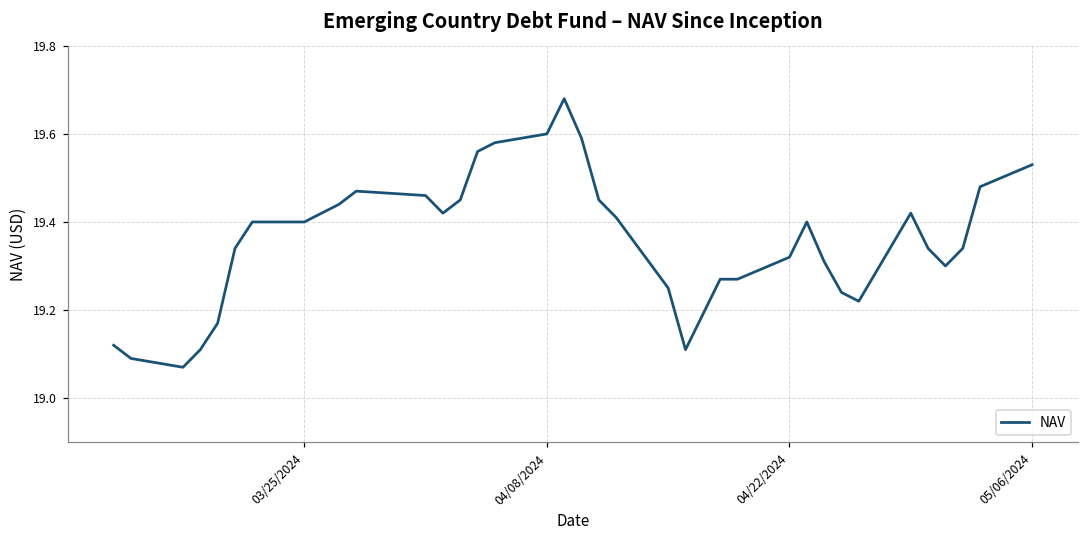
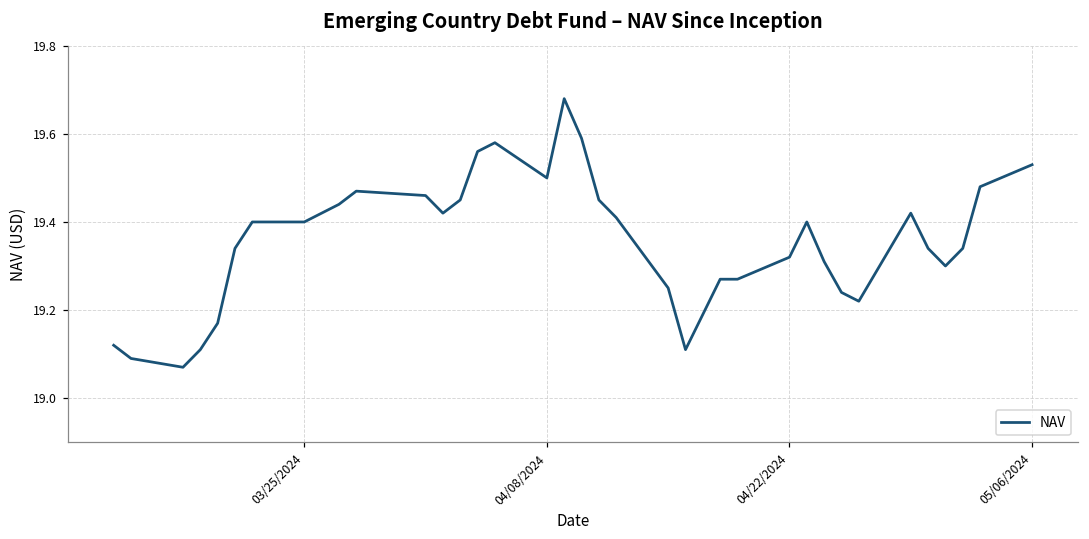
04/08/2024: 19.6 -> 19.5
